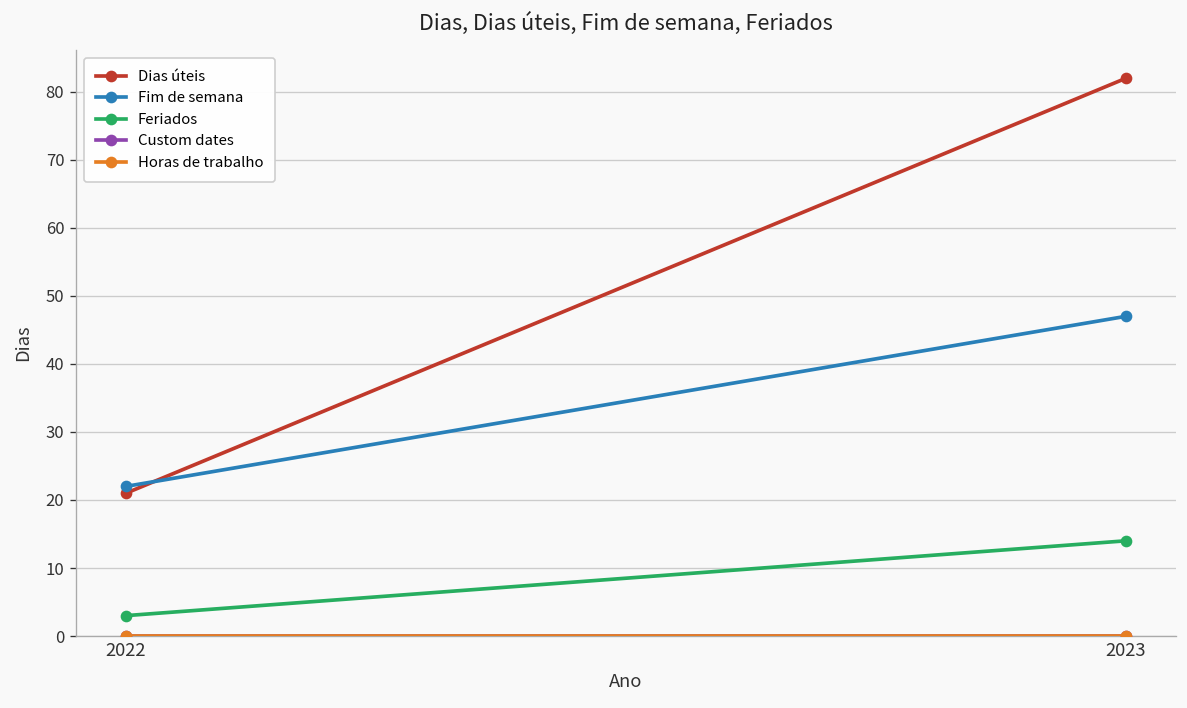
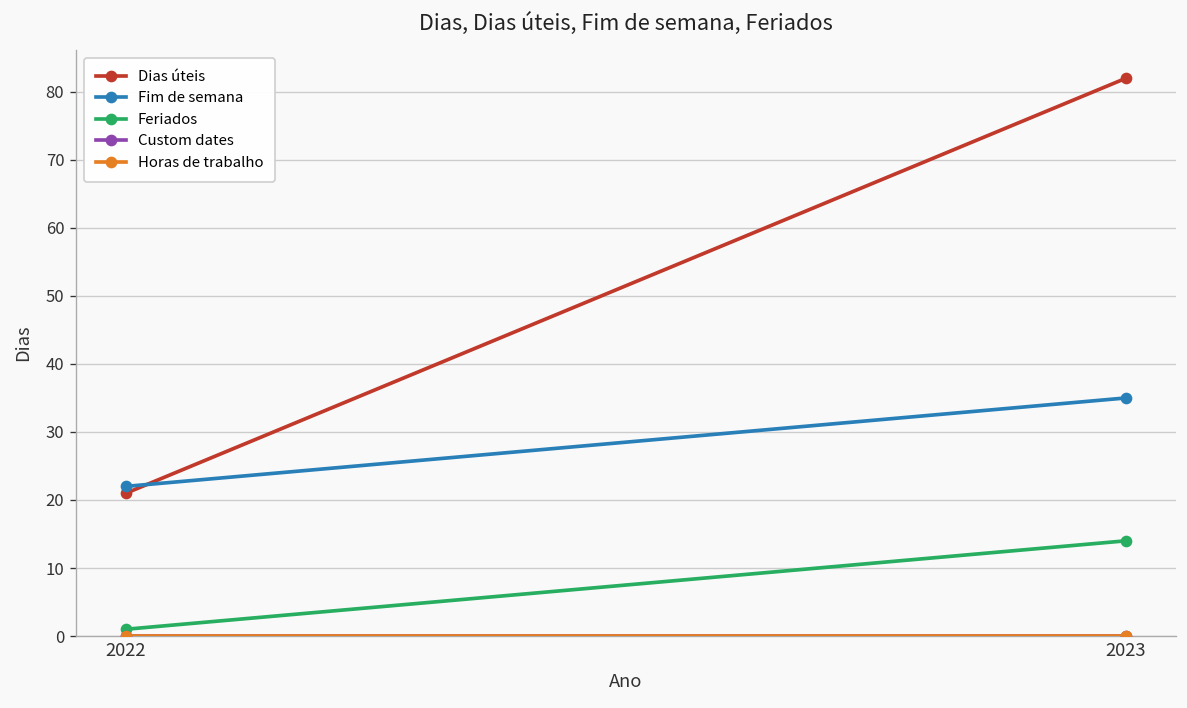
Feriados, 2022: 3 -> 1
Fim de semana, 2023: 47 -> 35
